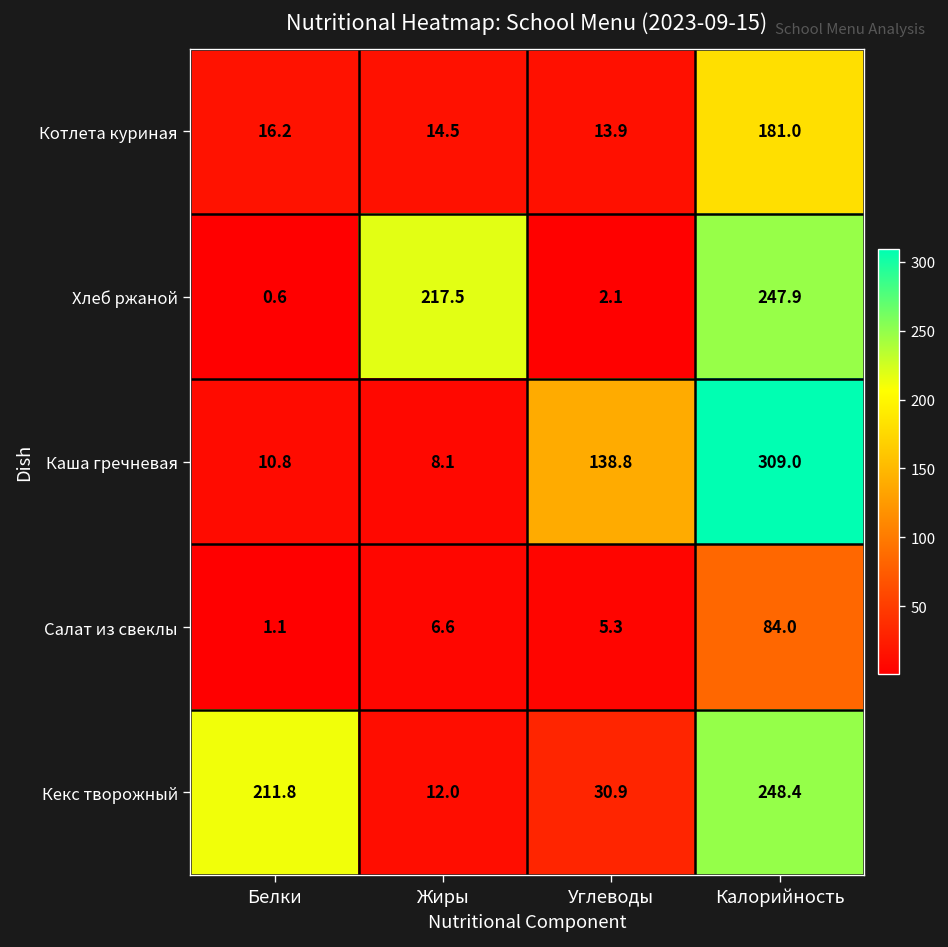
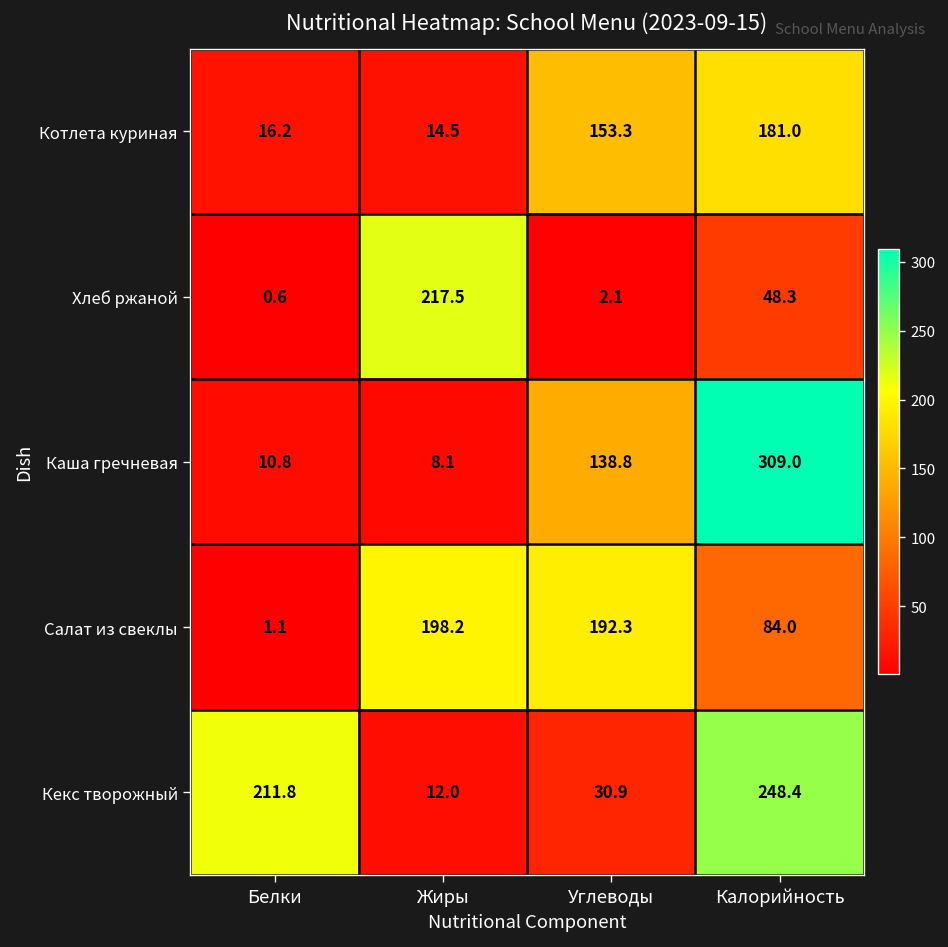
Котлета куриная, Углеводы: 13.9 -> 153.3
Хлеб ржаной, Калорийность: 247.9 -> 48.3
Салат из свеклы, Жиры: 6.6 -> 198.2
Салат из свеклы, Углеводы: 5.3 -> 192.3
